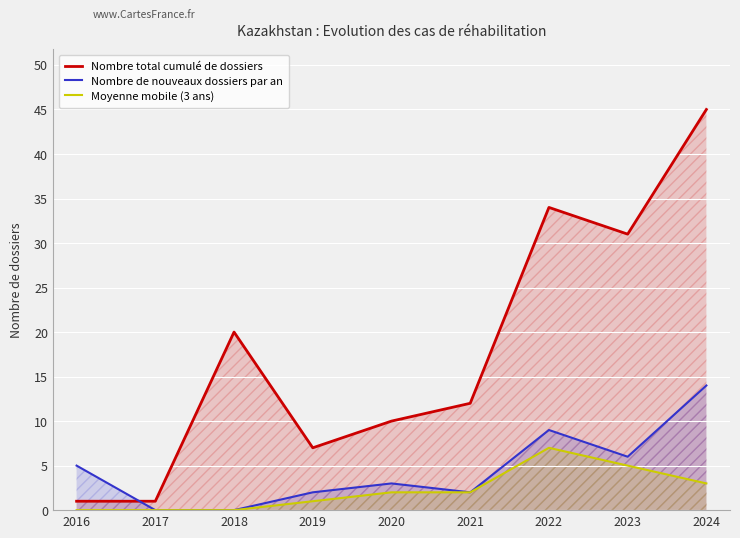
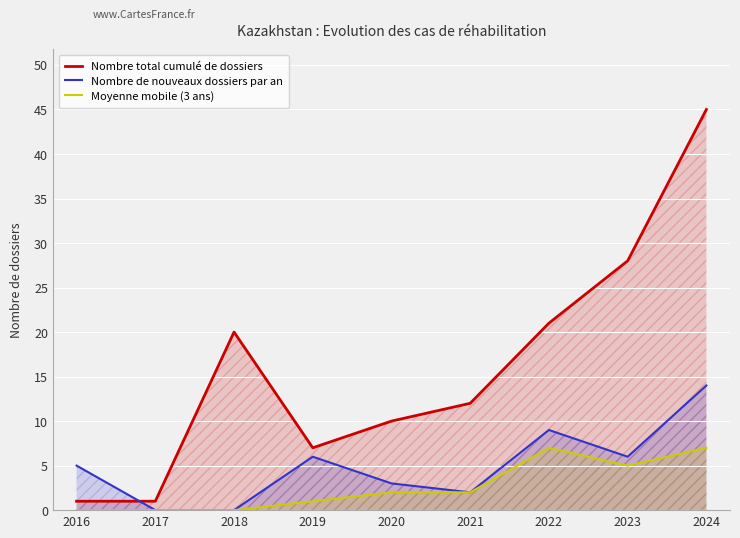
Nombre de nouveaux dossiers par an, 2019: 2 -> 6
Nombre total cumulé de dossiers, 2022: 34 -> 21
Nombre total cumulé de dossiers, 2023: 31 -> 28
Moyenne mobile (3 ans), 2024: 3 -> 7
